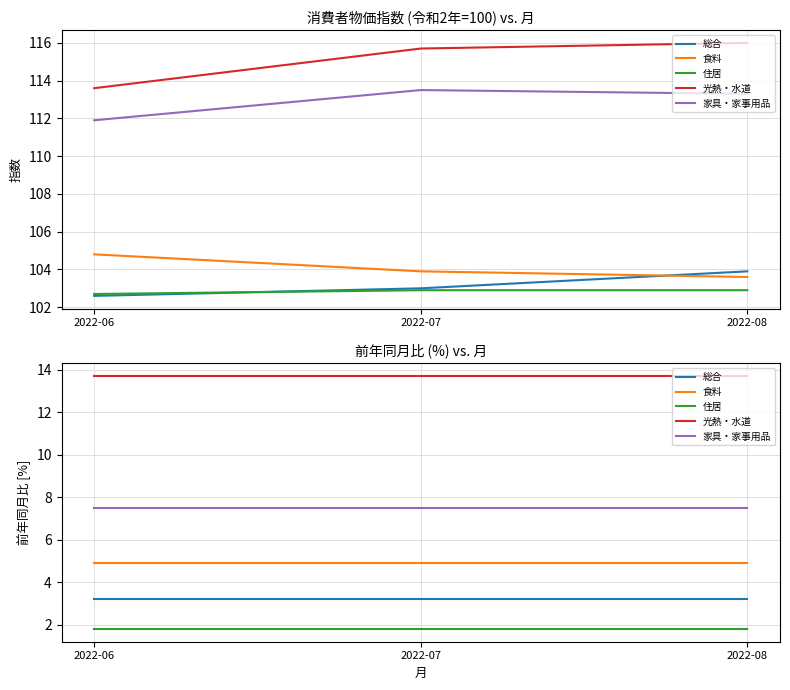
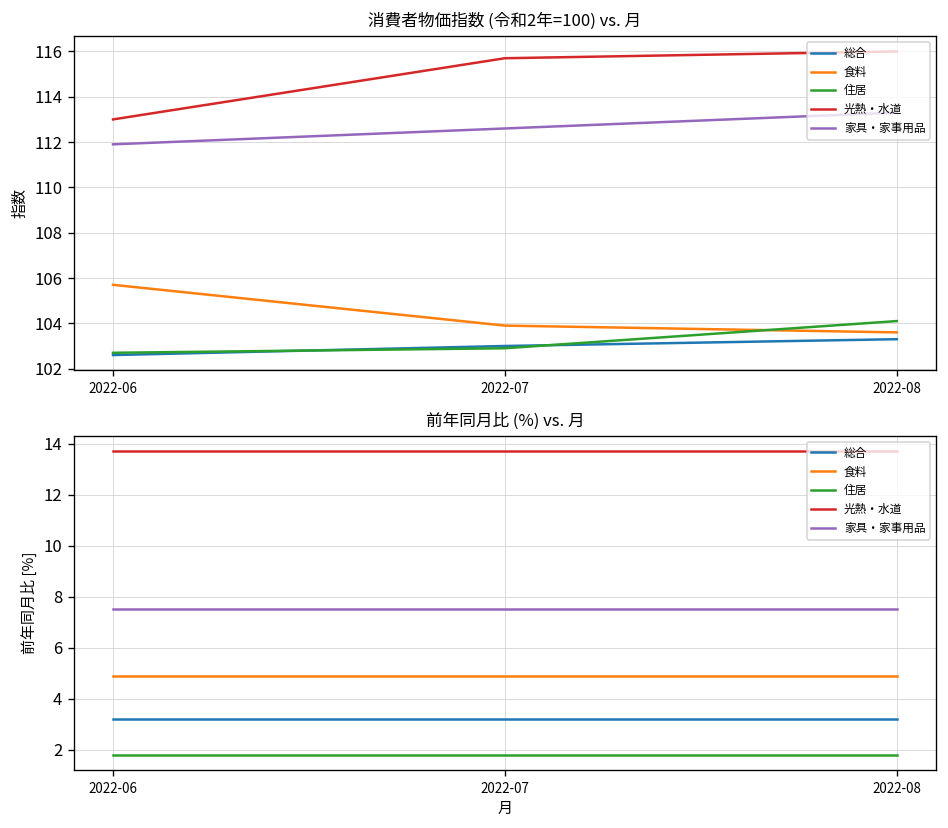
消費者物価指数 (令和2年=100) vs. 月, 食料, 2022-06: 104.8 -> 105.7
消費者物価指数 (令和2年=100) vs. 月, 光熱・水道, 2022-06: 113.6 -> 113.0
消費者物価指数 (令和2年=100) vs. 月, 家具・家事用品, 2022-07: 113.5 -> 112.6
消費者物価指数 (令和2年=100) vs. 月, 総合, 2022-08: 103.9 -> 103.3
消費者物価指数 (令和2年=100) vs. 月, 住居, 2022-08: 102.9 -> 104.1
